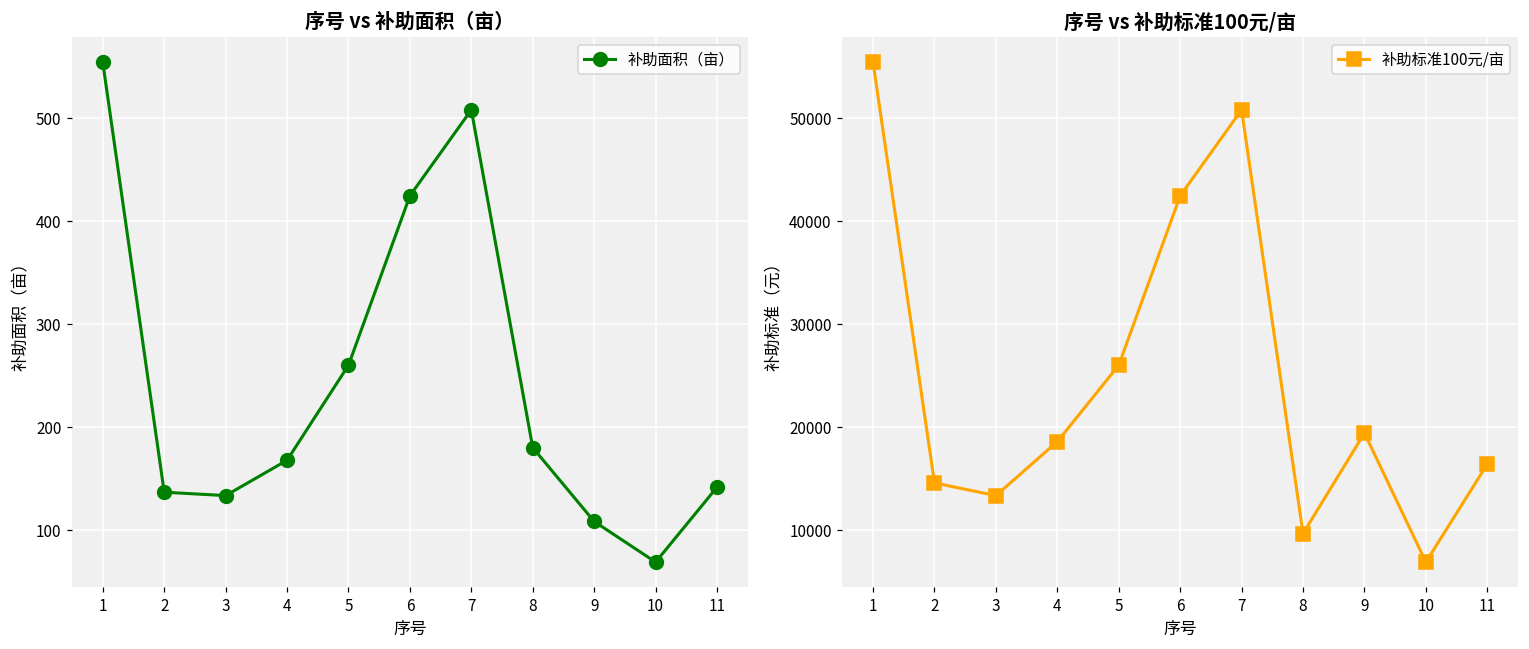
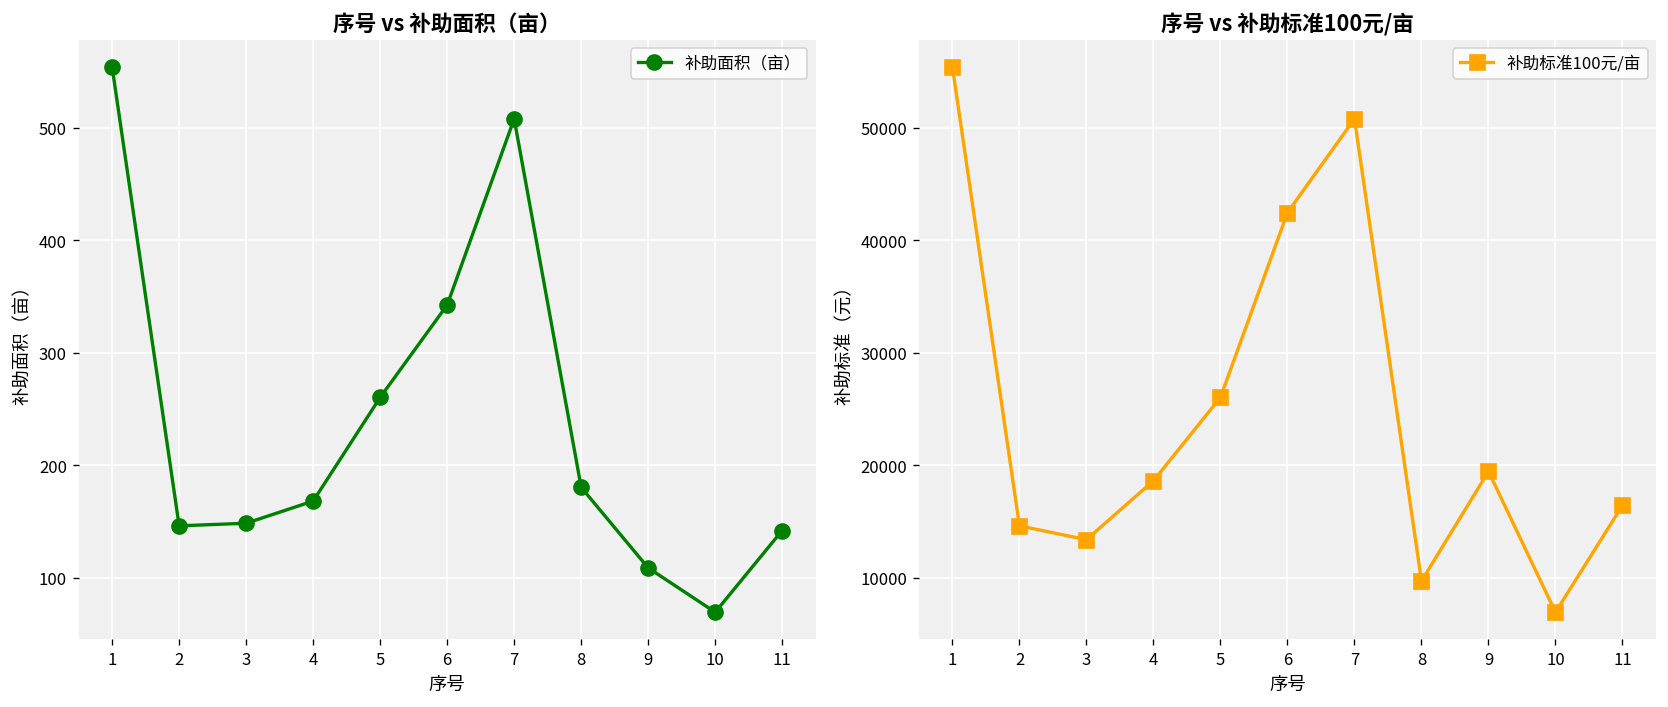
序号 vs 补助面积（亩）, 2: 140 -> 150
序号 vs 补助面积（亩）, 3: 130 -> 150
序号 vs 补助面积（亩）, 6: 420 -> 340
